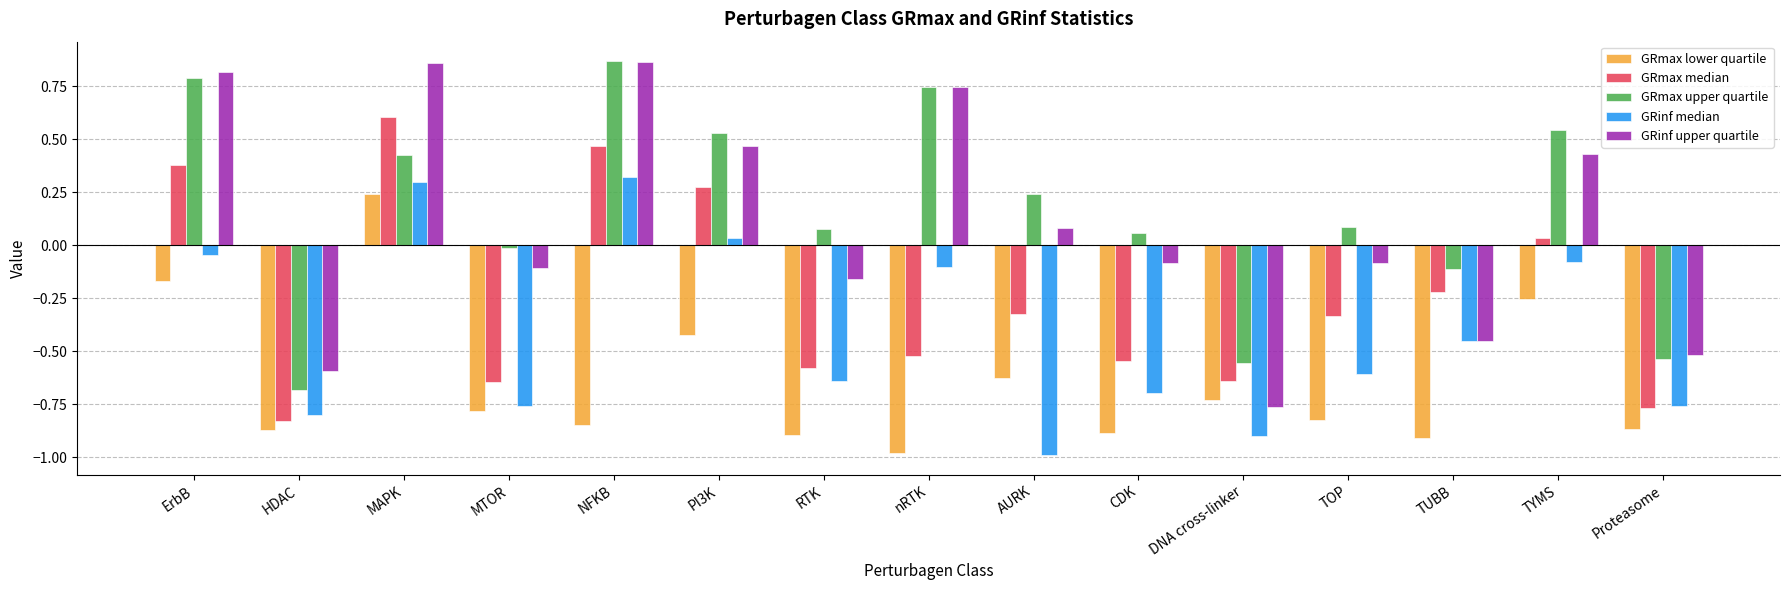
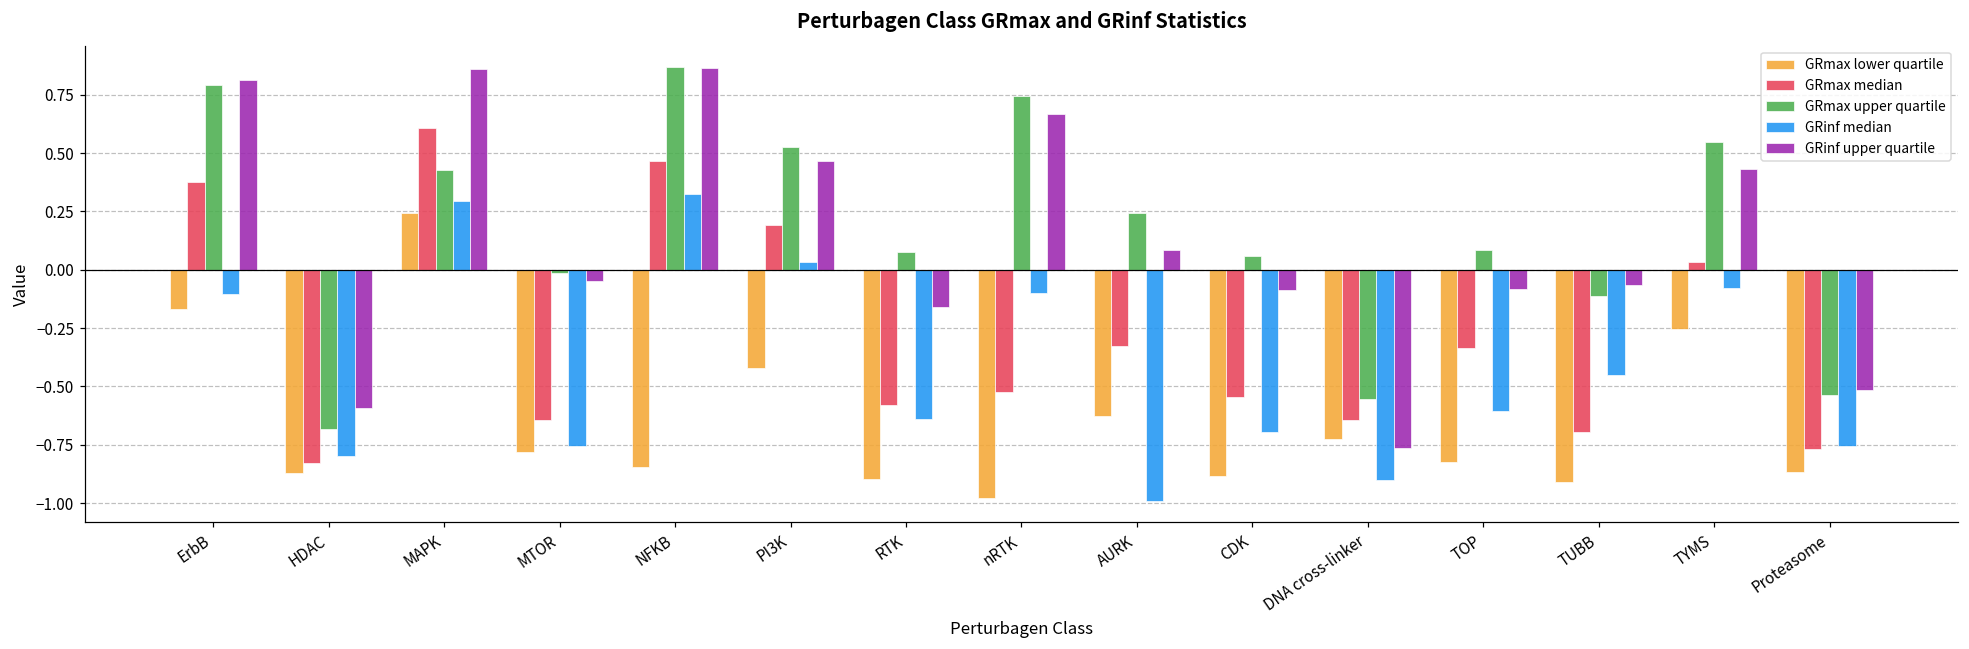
GRinf median, ErbB: -0.05 -> -0.10
GRinf upper quartile, MTOR: -0.11 -> -0.05
GRmax median, PI3K: 0.28 -> 0.19
GRinf upper quartile, nRTK: 0.75 -> 0.67
GRmax median, TUBB: -0.22 -> -0.69
GRinf upper quartile, TUBB: -0.45 -> -0.07
